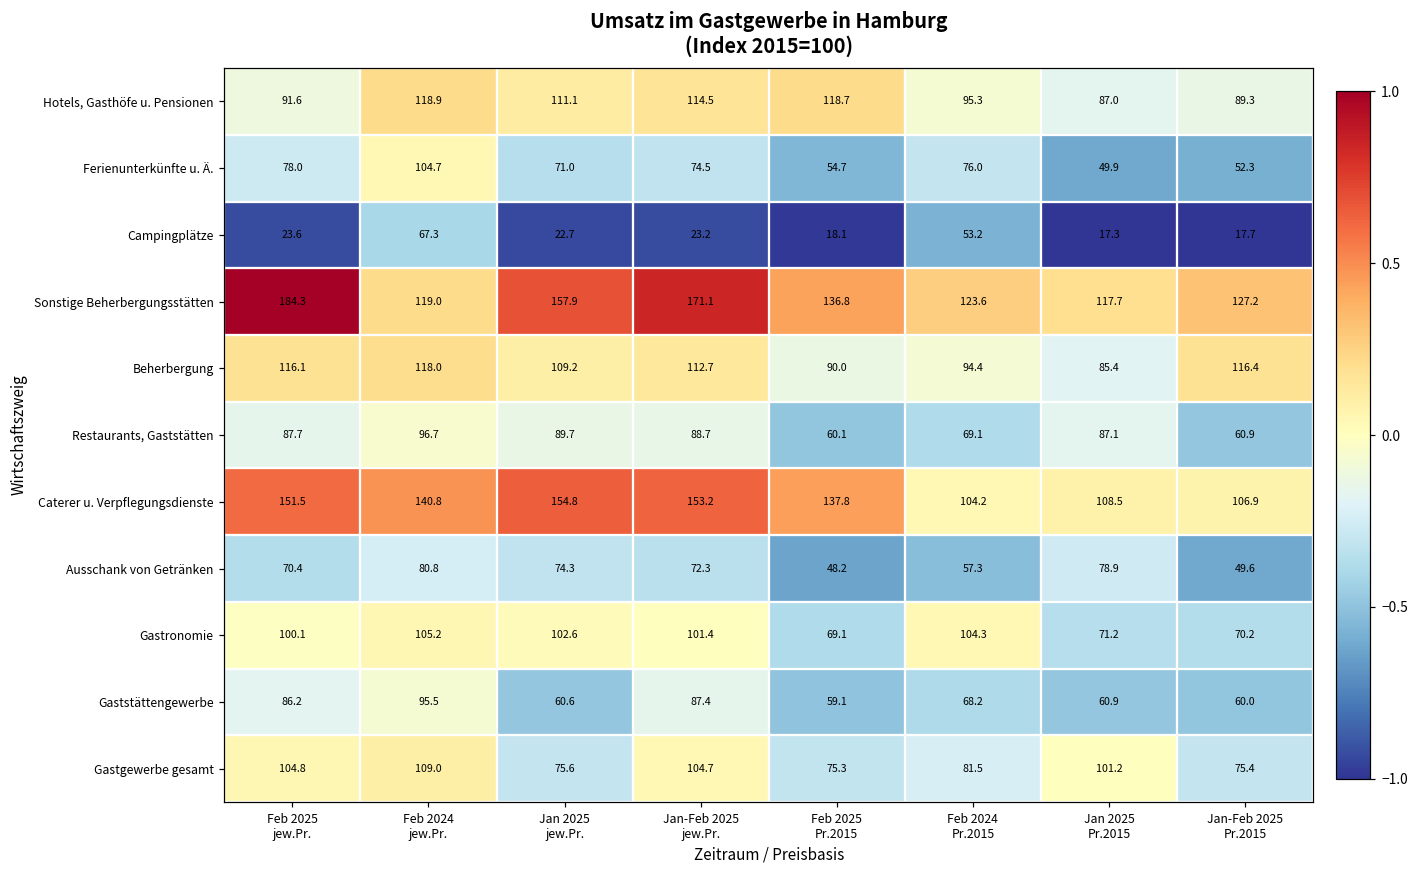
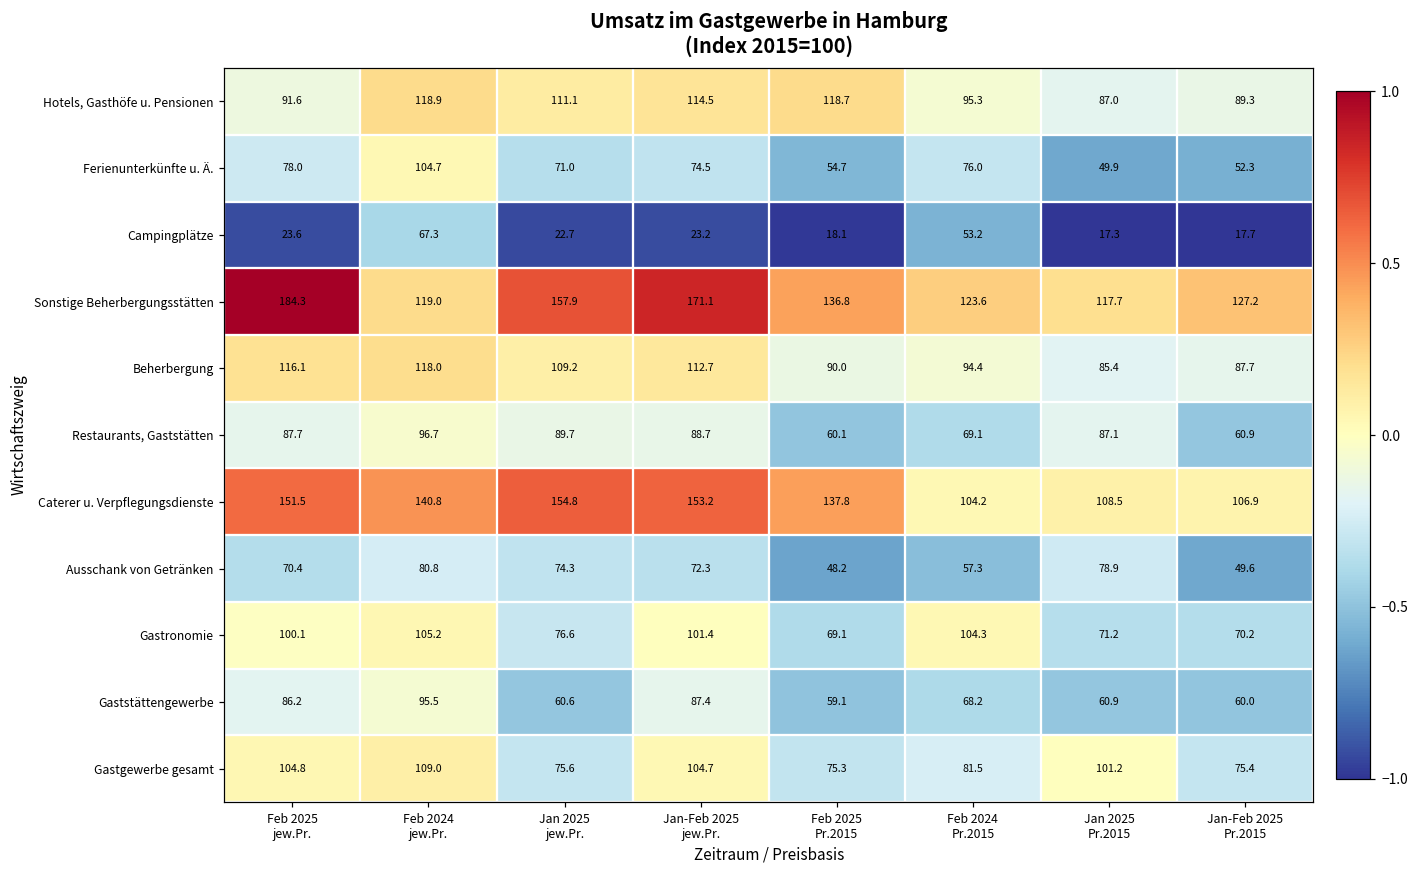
Beherbergung, Jan-Feb 2025 Pr.2015: 116.4 -> 87.7
Gastronomie, Jan 2025 jew.Pr.: 102.6 -> 76.6
